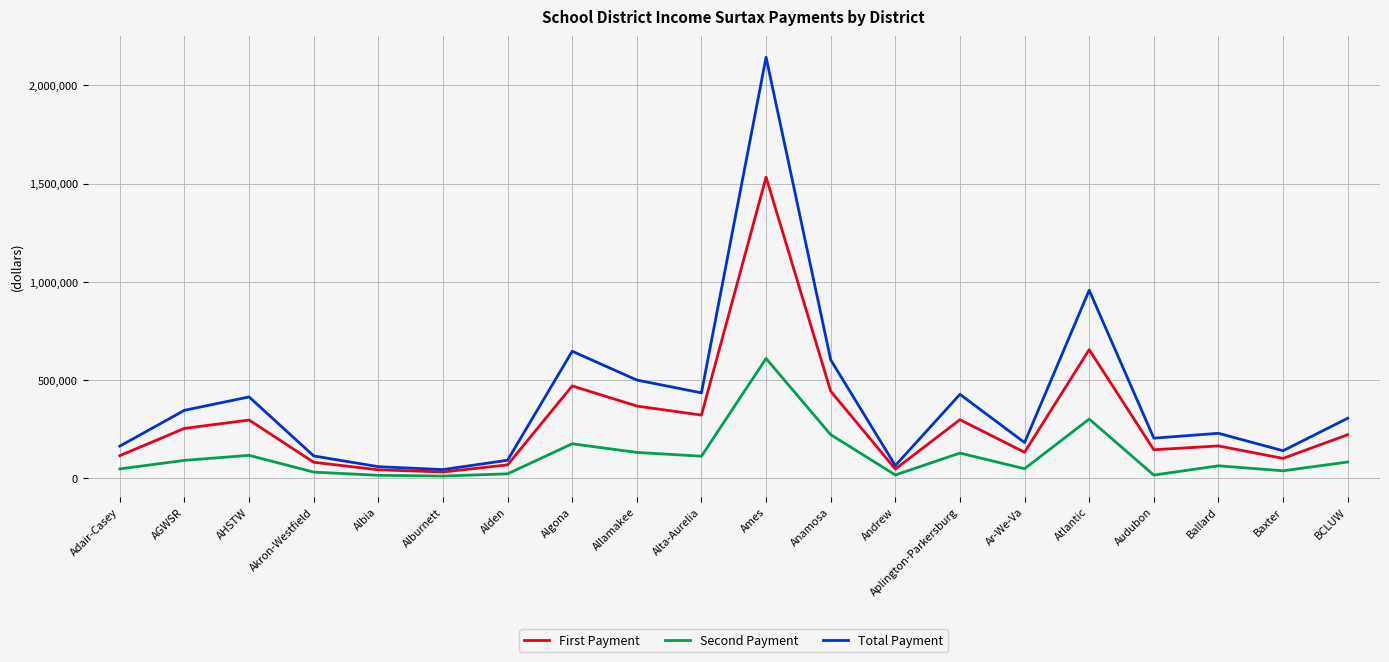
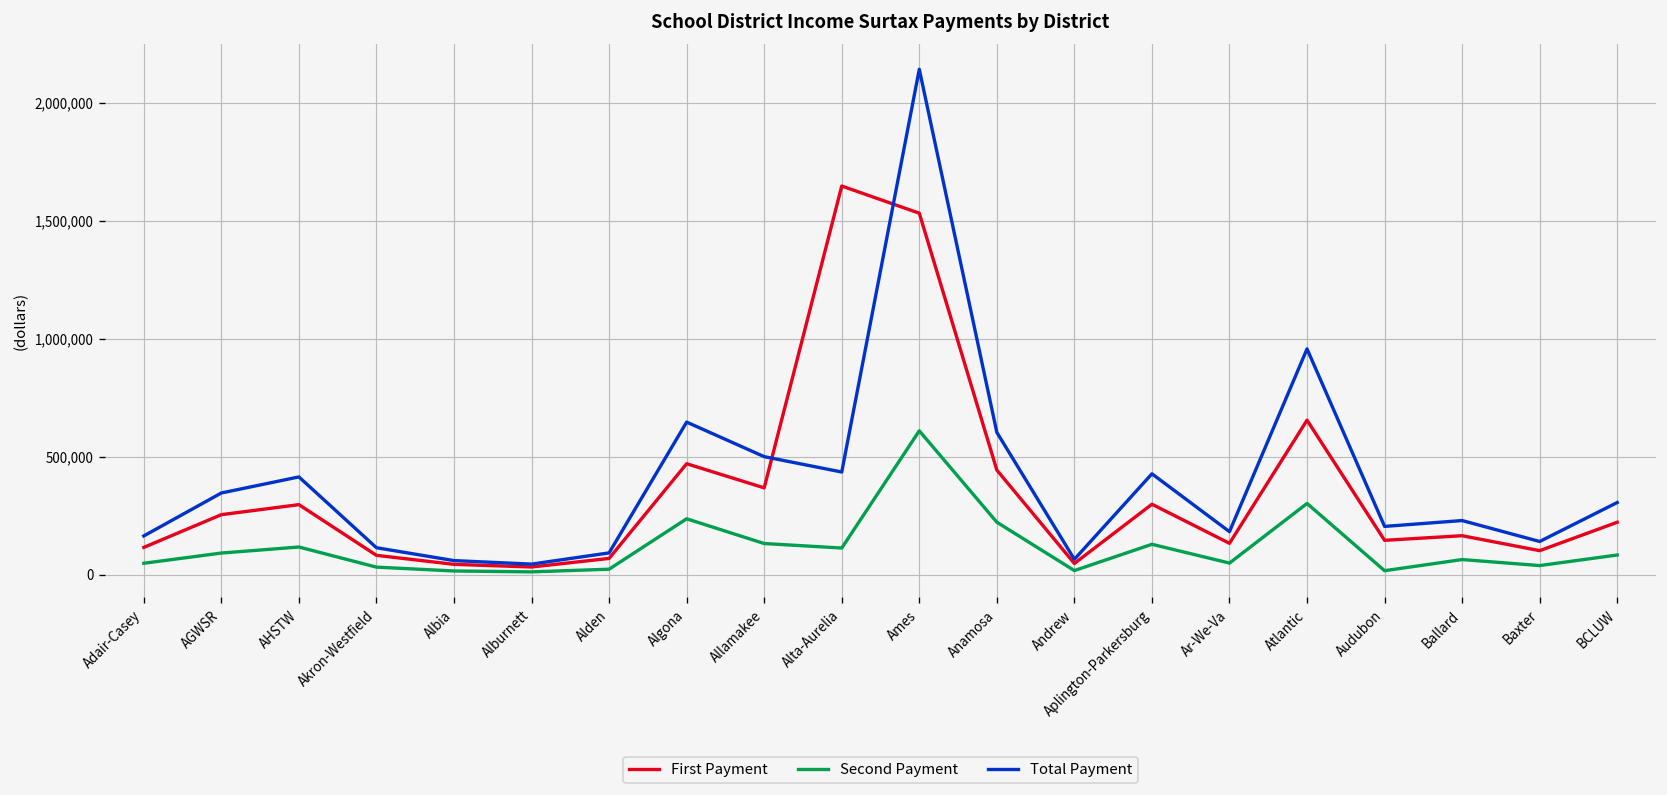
Second Payment, Algona: 180,000 -> 240,000
First Payment, Alta-Aurelia: 320,000 -> 1,650,000
